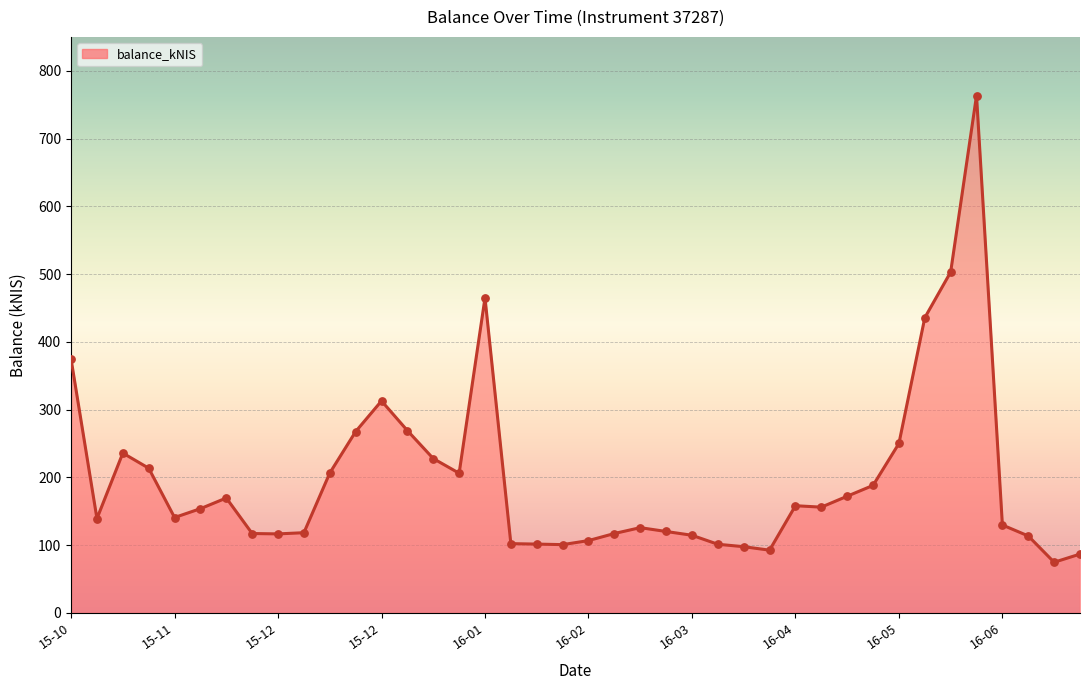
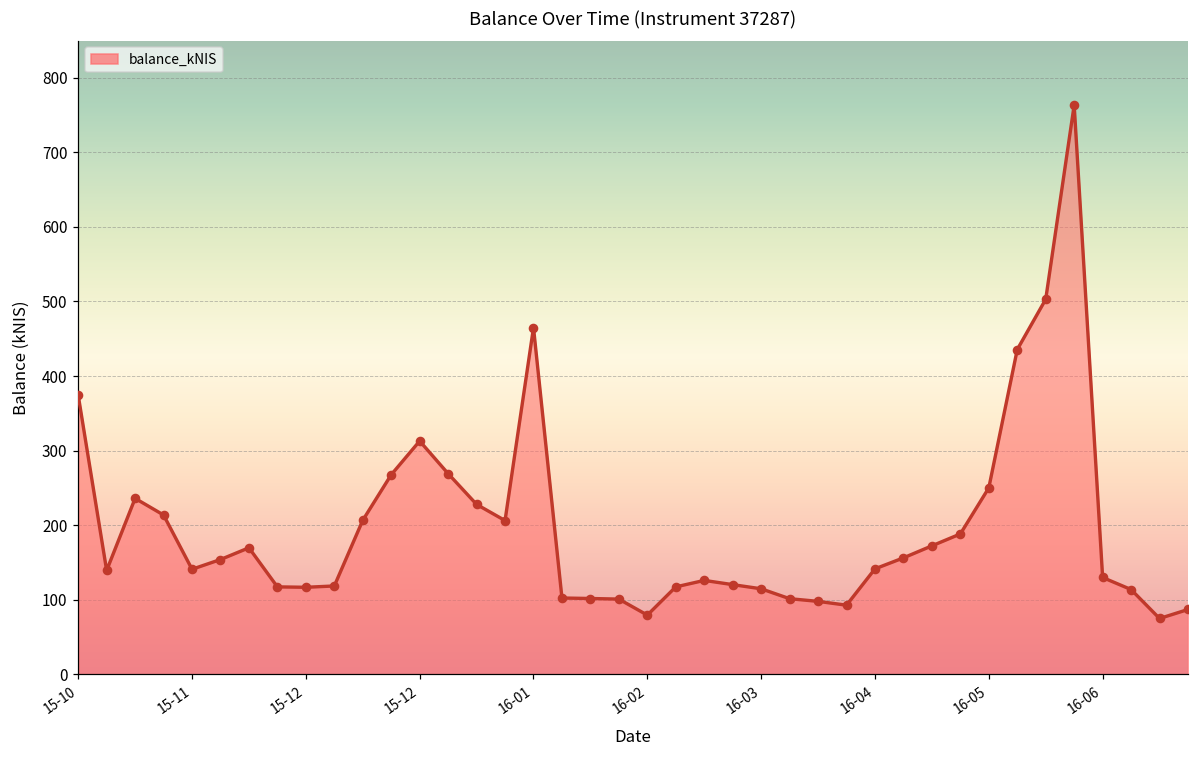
16-02: 110 -> 80
16-04: 160 -> 140
